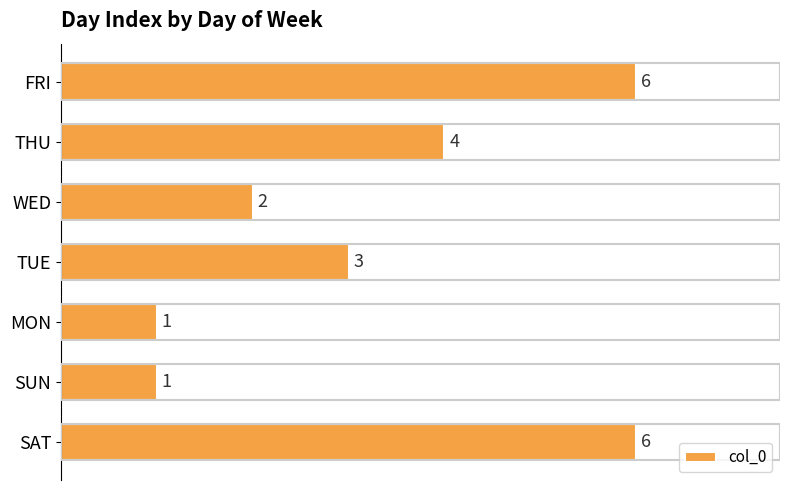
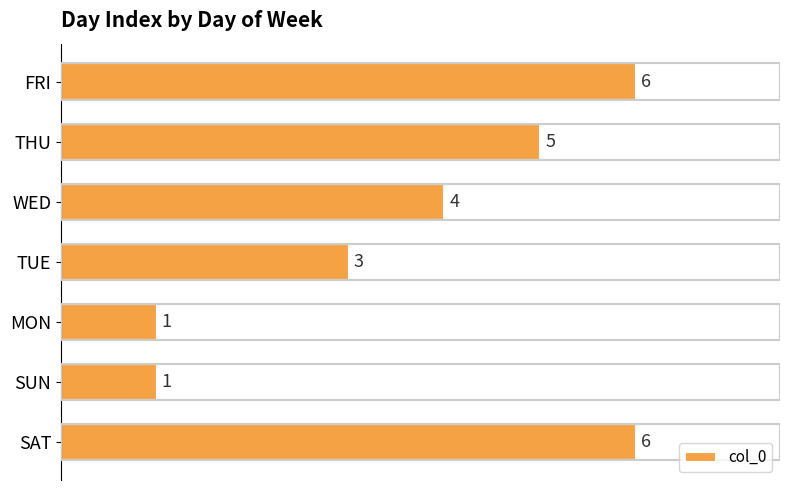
THU: 4 -> 5
WED: 2 -> 4
